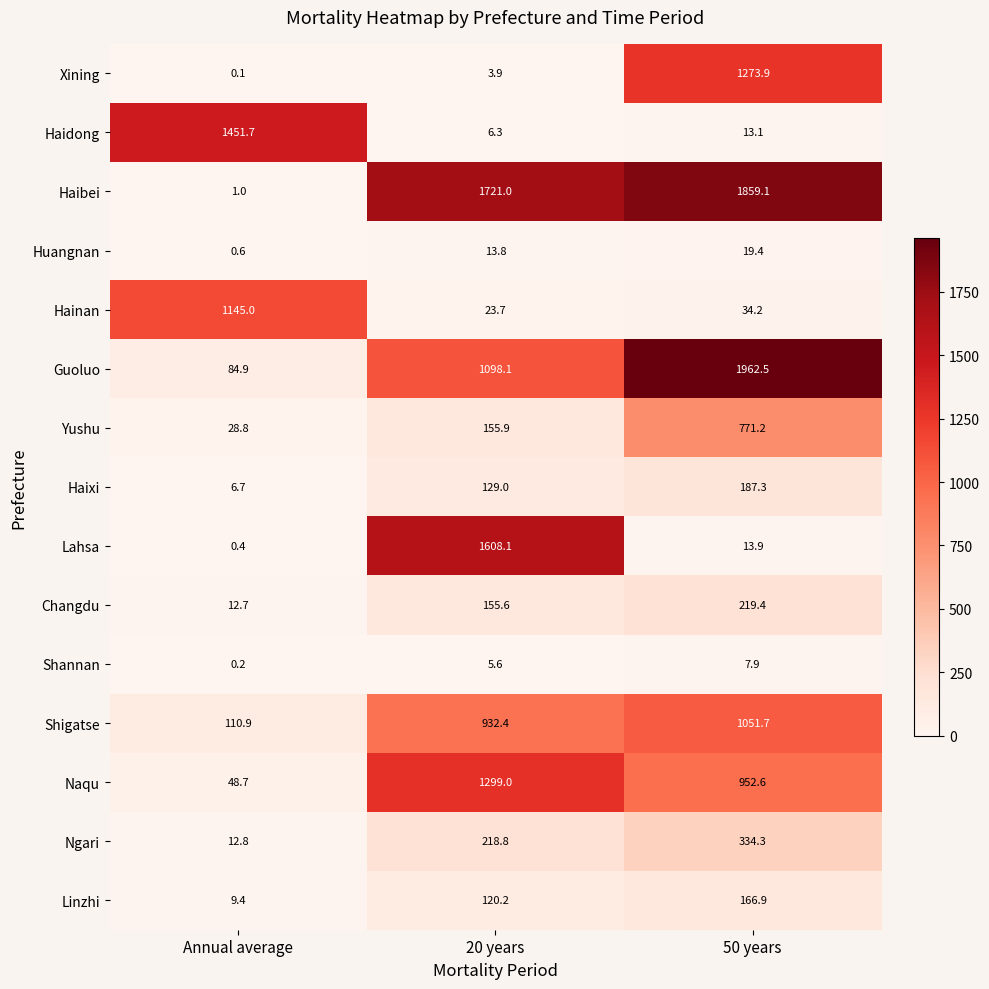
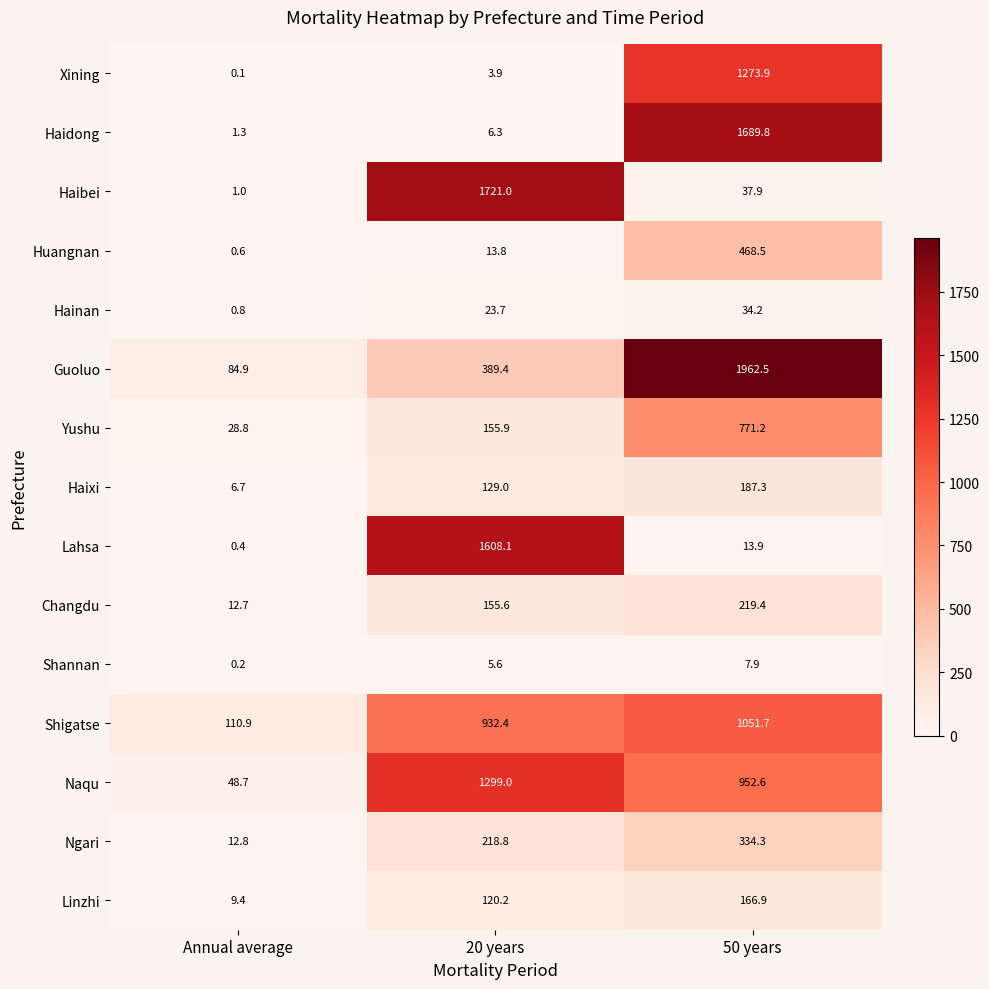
Haidong, Annual average: 1451.7 -> 1.3
Haidong, 50 years: 13.1 -> 1689.8
Haibei, 50 years: 1859.1 -> 37.9
Huangnan, 50 years: 19.4 -> 468.5
Hainan, Annual average: 1145.0 -> 0.8
Guoluo, 20 years: 1098.1 -> 389.4
